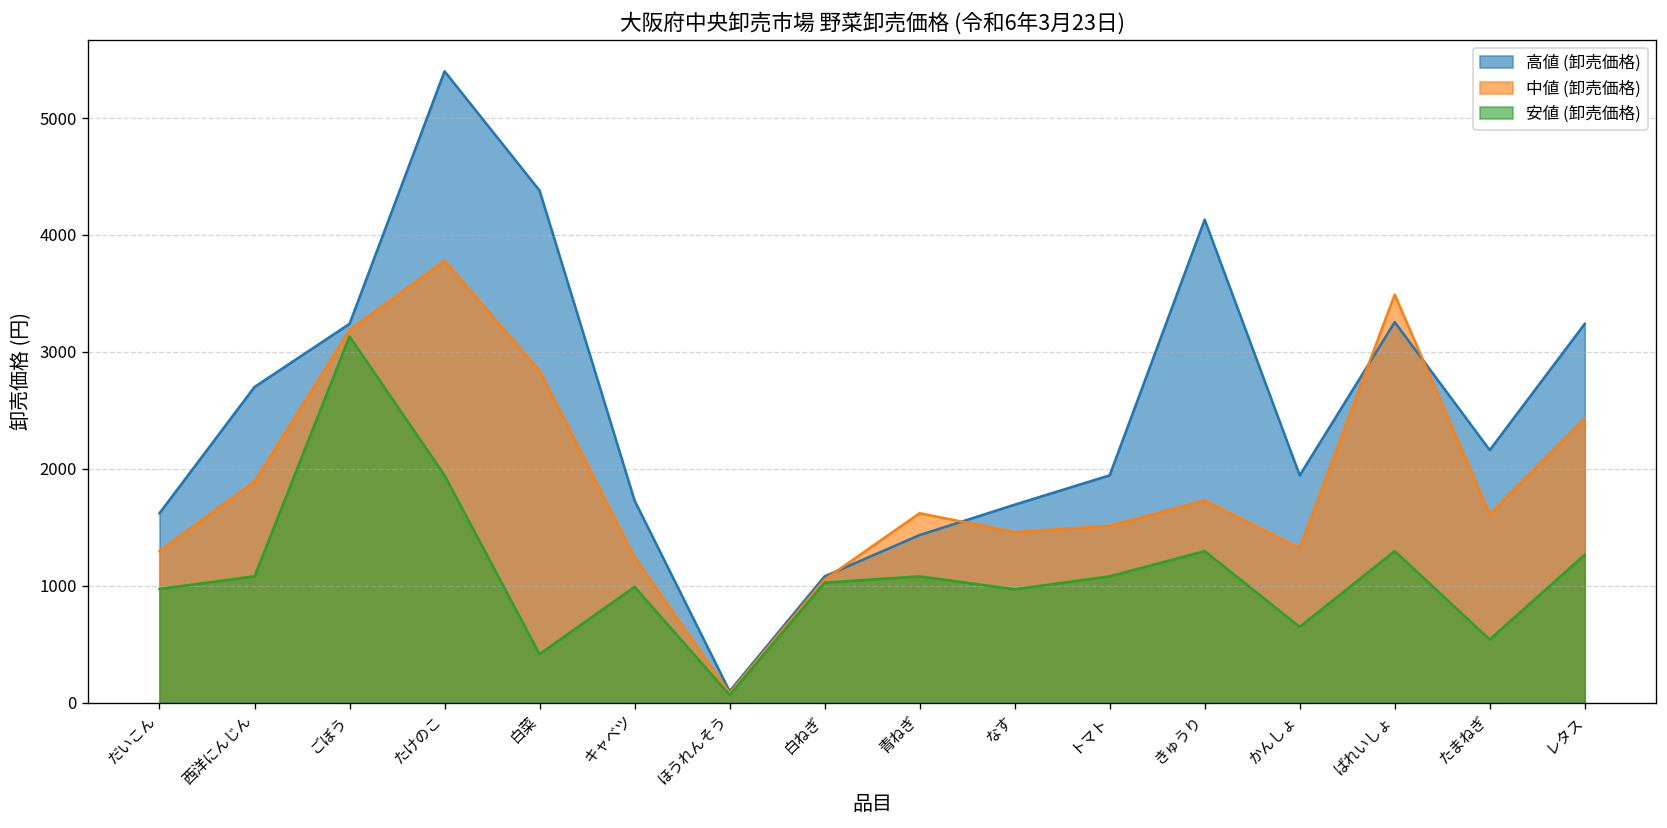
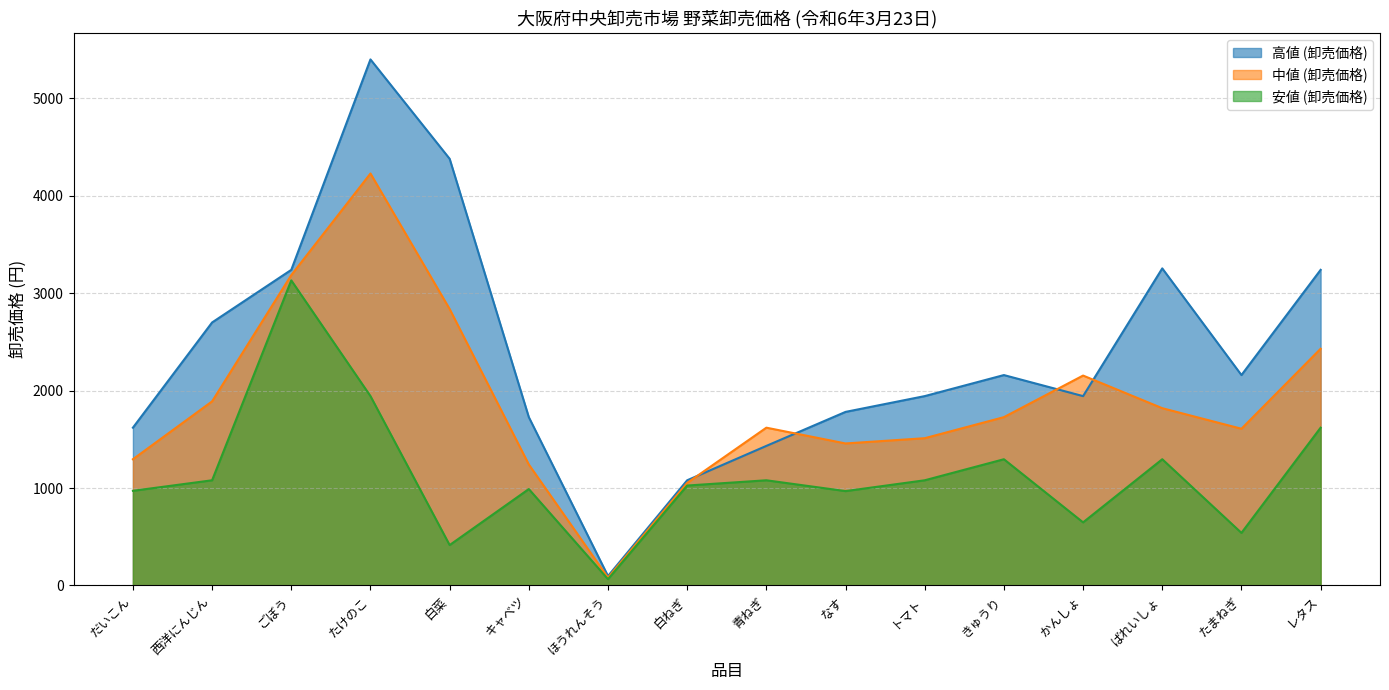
中値 (卸売価格), たけのこ: 3800 -> 4200
高値 (卸売価格), なす: 1700 -> 1800
高値 (卸売価格), きゅうり: 4100 -> 2200
中値 (卸売価格), かんしょ: 1300 -> 2200
中値 (卸売価格), ばれいしょ: 3500 -> 1800
安値 (卸売価格), レタス: 1300 -> 1600
